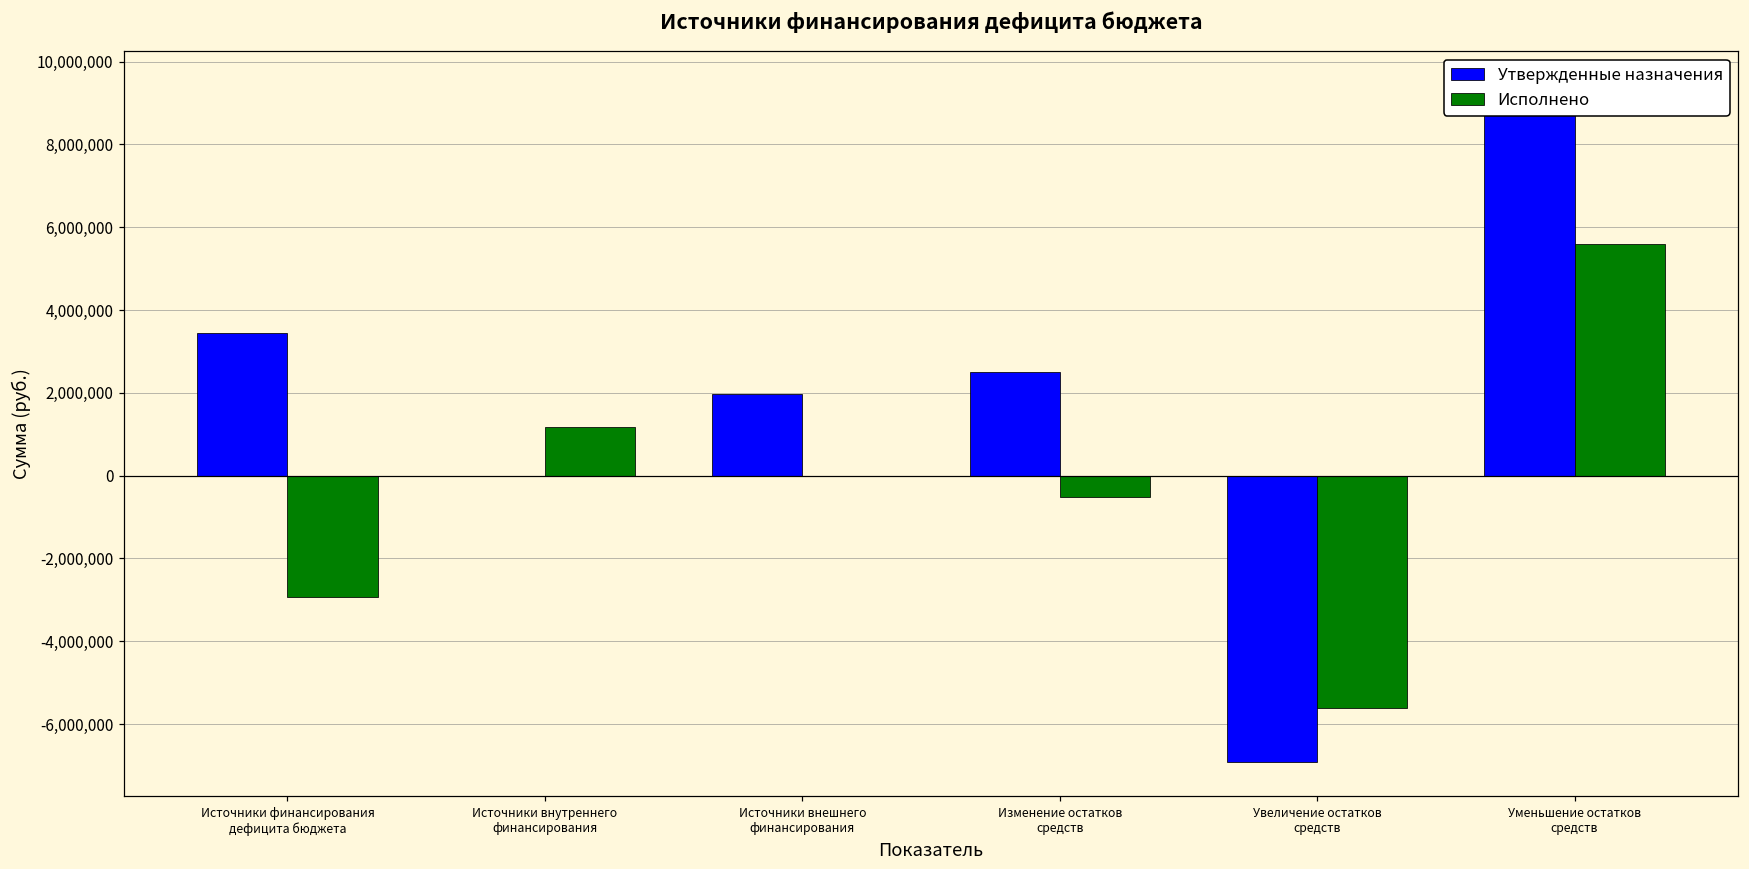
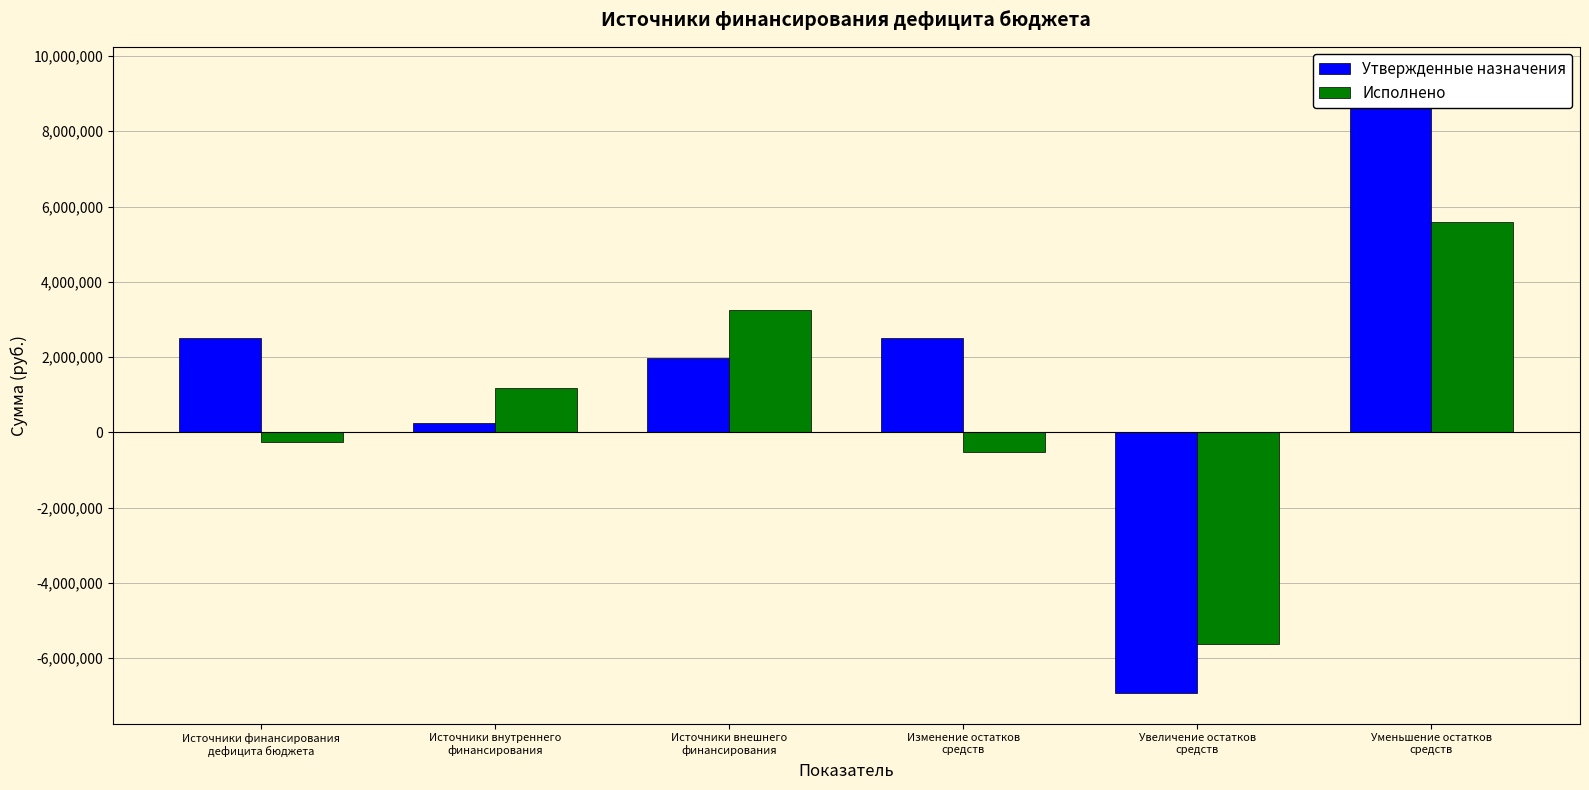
Утвержденные назначения, Источники финансирования дефицита бюджета: 3,400,000 -> 2,500,000
Исполнено, Источники финансирования дефицита бюджета: -2,900,000 -> -300,000
Утвержденные назначения, Источники внутреннего финансирования: 0 -> 300,000
Исполнено, Источники внешнего финансирования: 0 -> 3,200,000
